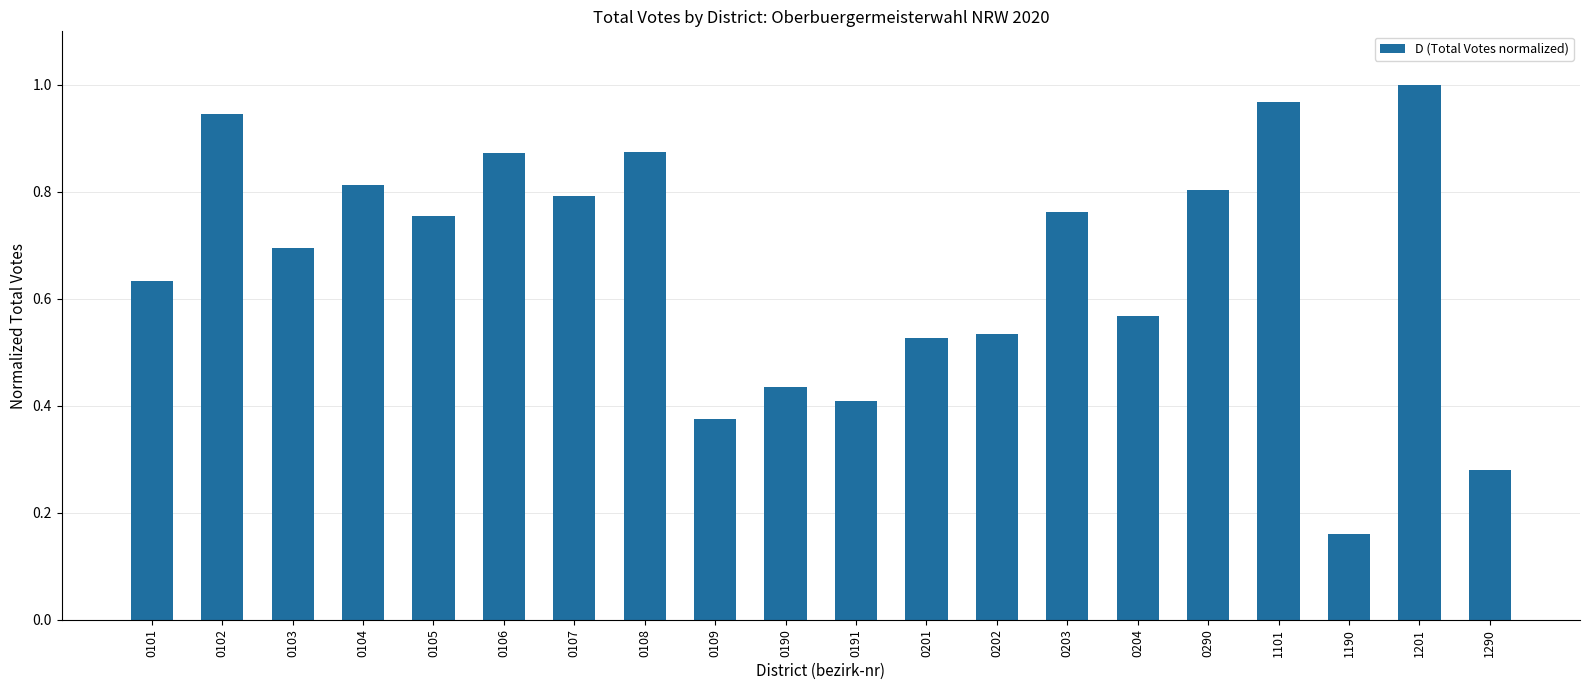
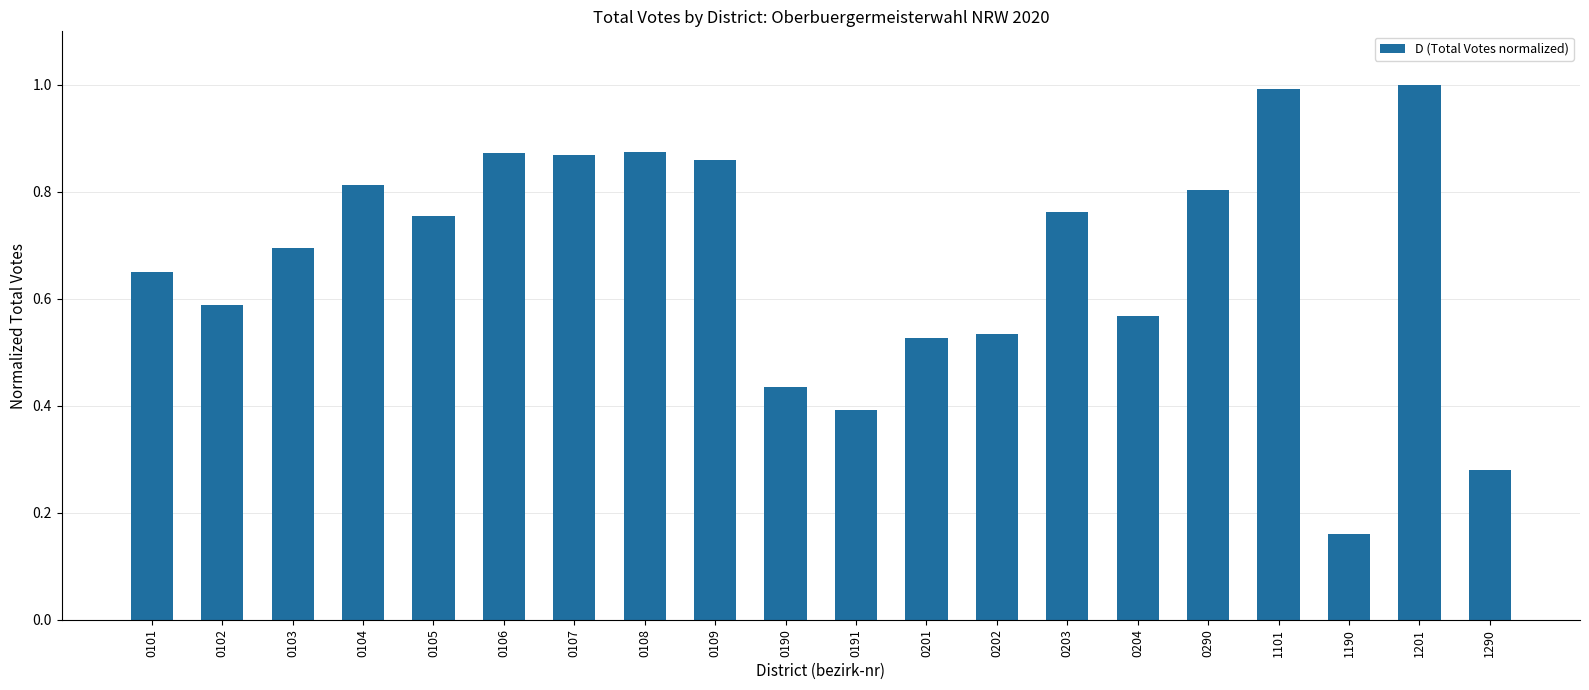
0101: 0.63 -> 0.65
0102: 0.95 -> 0.59
0107: 0.79 -> 0.87
0109: 0.37 -> 0.86
0191: 0.41 -> 0.39
1101: 0.97 -> 0.99
